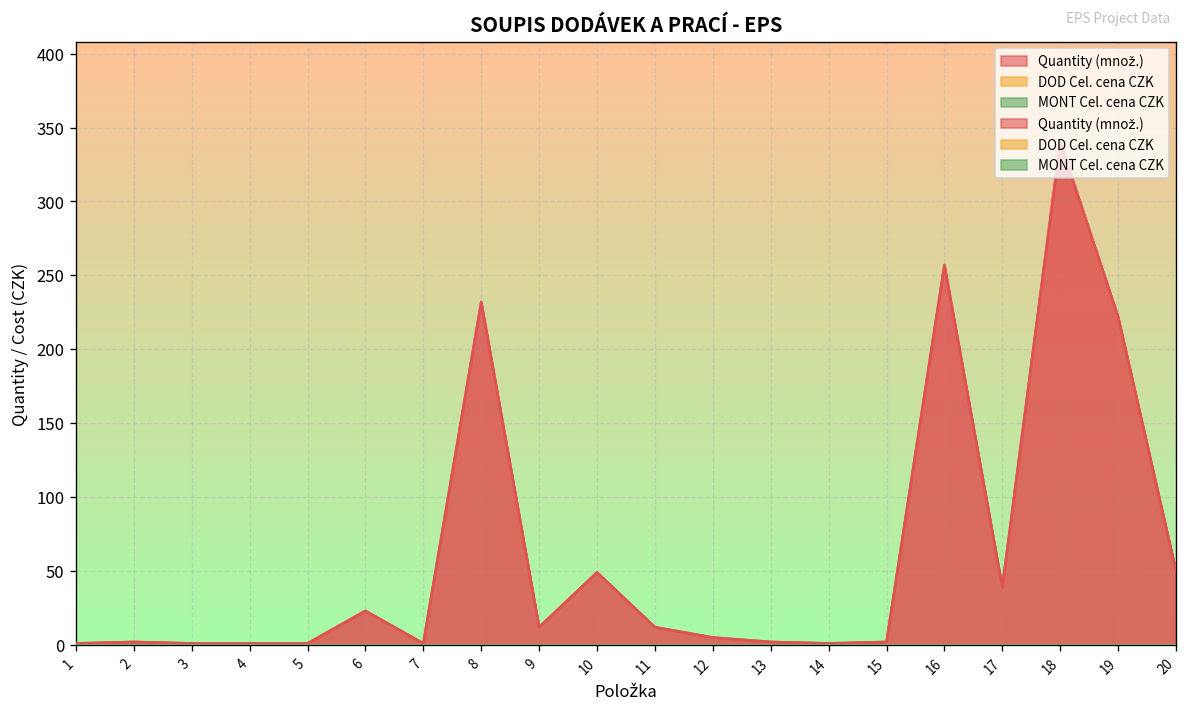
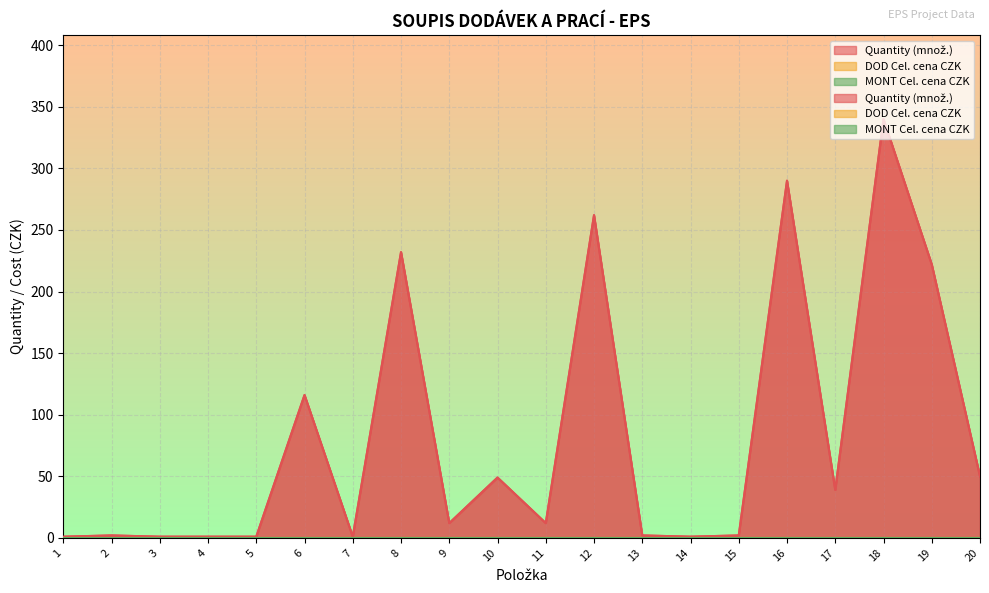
Quantity (množ.), 6: 23 -> 116
Quantity (množ.), 12: 5 -> 262
Quantity (množ.), 16: 257 -> 290
